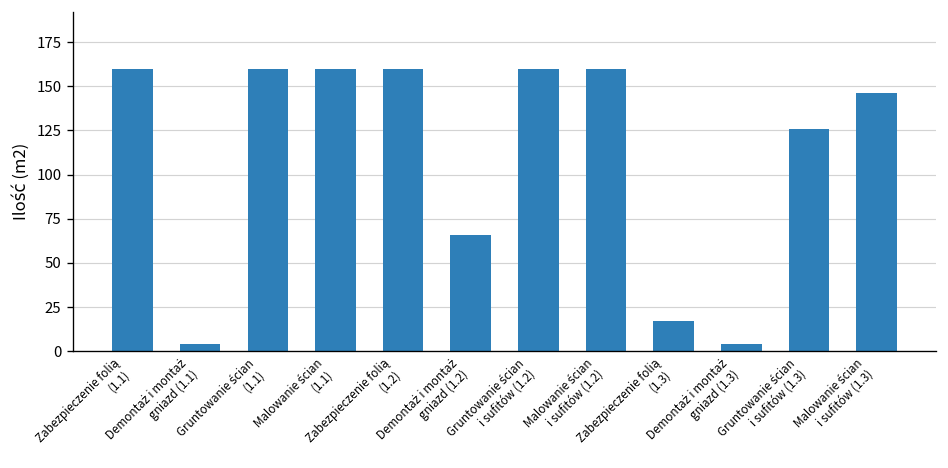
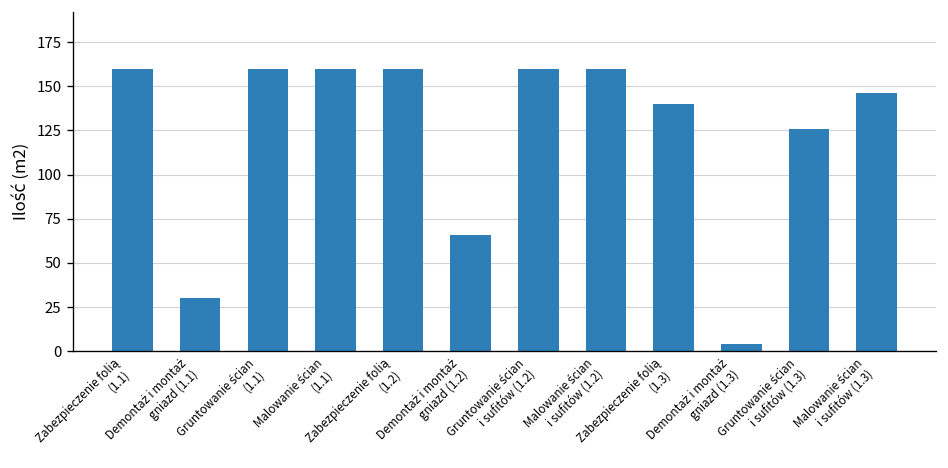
Demontaż i montaż gniazd (1.1): 4 -> 30
Zabezpieczenie folią (1.3): 17 -> 140
